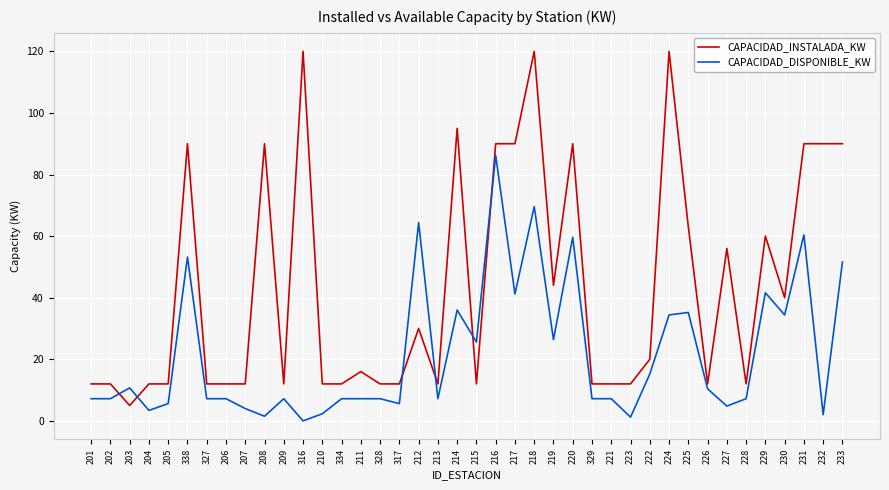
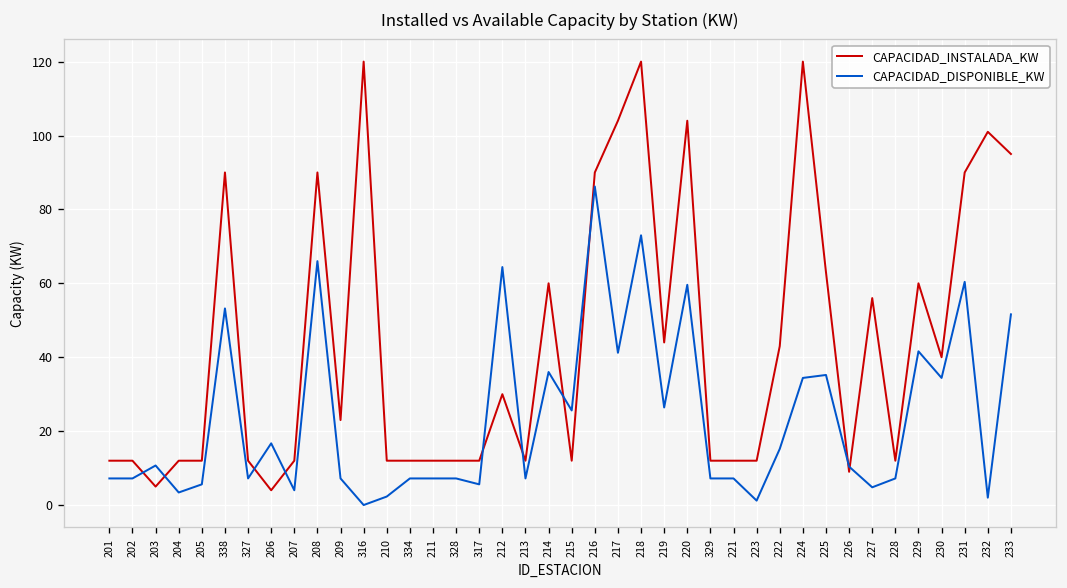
CAPACIDAD_INSTALADA_KW, 206: 12 -> 4
CAPACIDAD_DISPONIBLE_KW, 206: 7 -> 17
CAPACIDAD_DISPONIBLE_KW, 208: 2 -> 66
CAPACIDAD_INSTALADA_KW, 209: 12 -> 23
CAPACIDAD_INSTALADA_KW, 211: 16 -> 12
CAPACIDAD_INSTALADA_KW, 214: 95 -> 60
CAPACIDAD_INSTALADA_KW, 217: 90 -> 104
CAPACIDAD_DISPONIBLE_KW, 218: 70 -> 73
CAPACIDAD_INSTALADA_KW, 220: 90 -> 104
CAPACIDAD_INSTALADA_KW, 222: 20 -> 43
CAPACIDAD_INSTALADA_KW, 226: 12 -> 9
CAPACIDAD_INSTALADA_KW, 232: 90 -> 101
CAPACIDAD_INSTALADA_KW, 233: 90 -> 95
